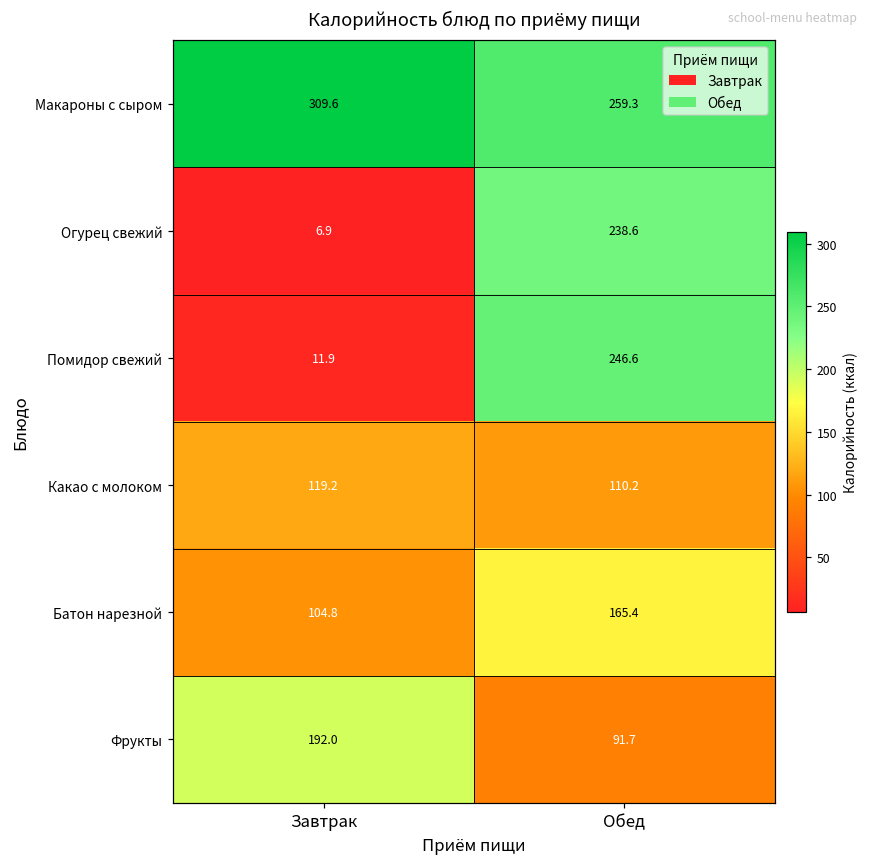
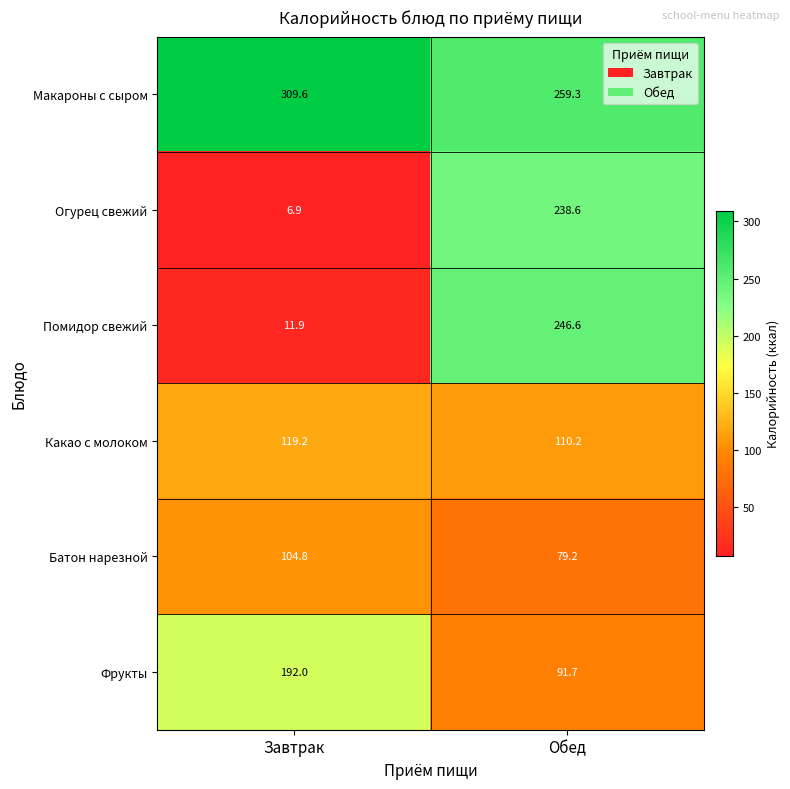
Батон нарезной, Обед: 165.4 -> 79.2
